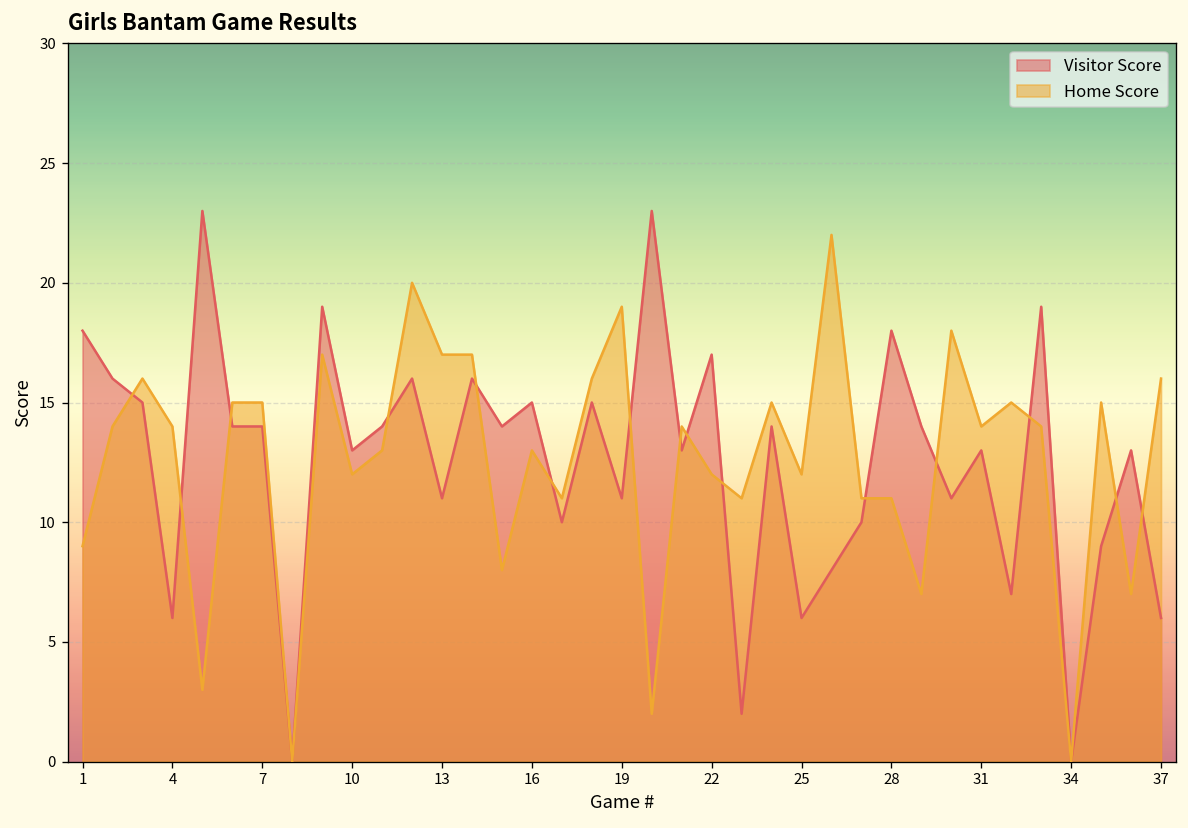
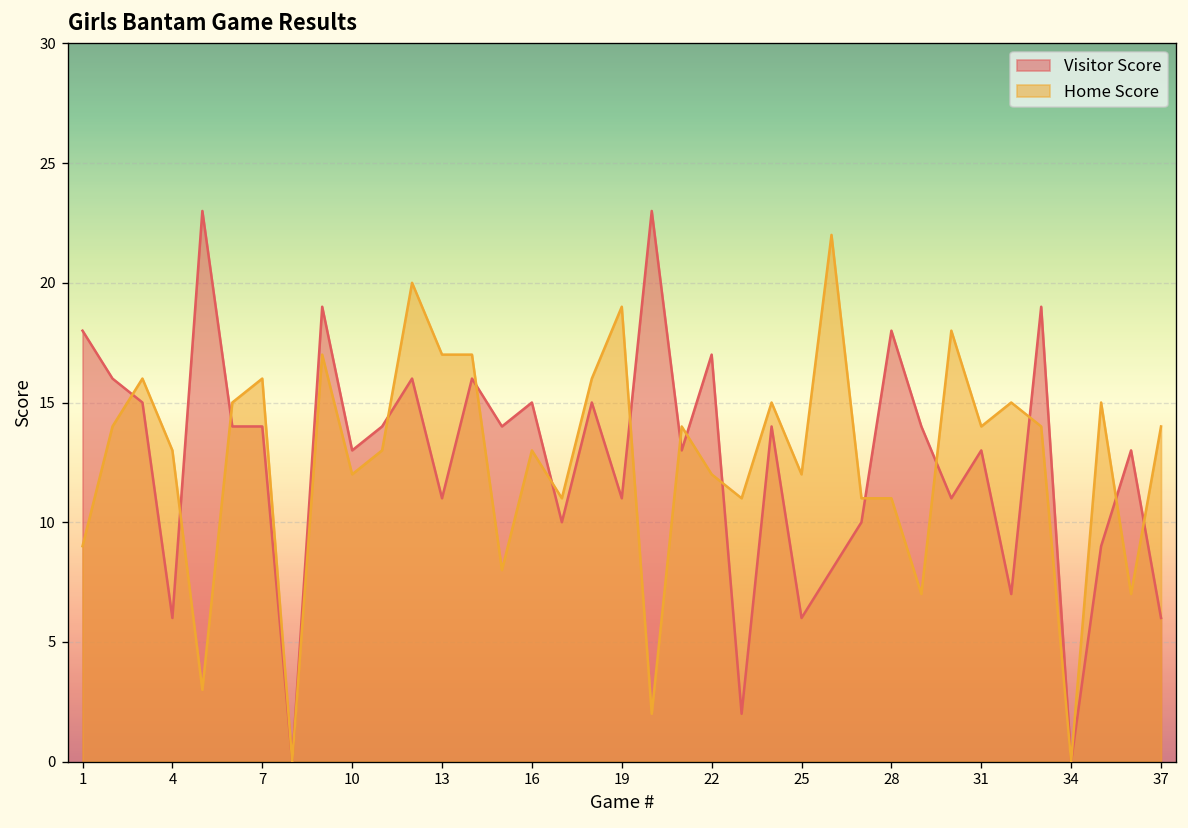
Home Score, 4: 14 -> 13
Home Score, 7: 15 -> 16
Home Score, 37: 16 -> 14
